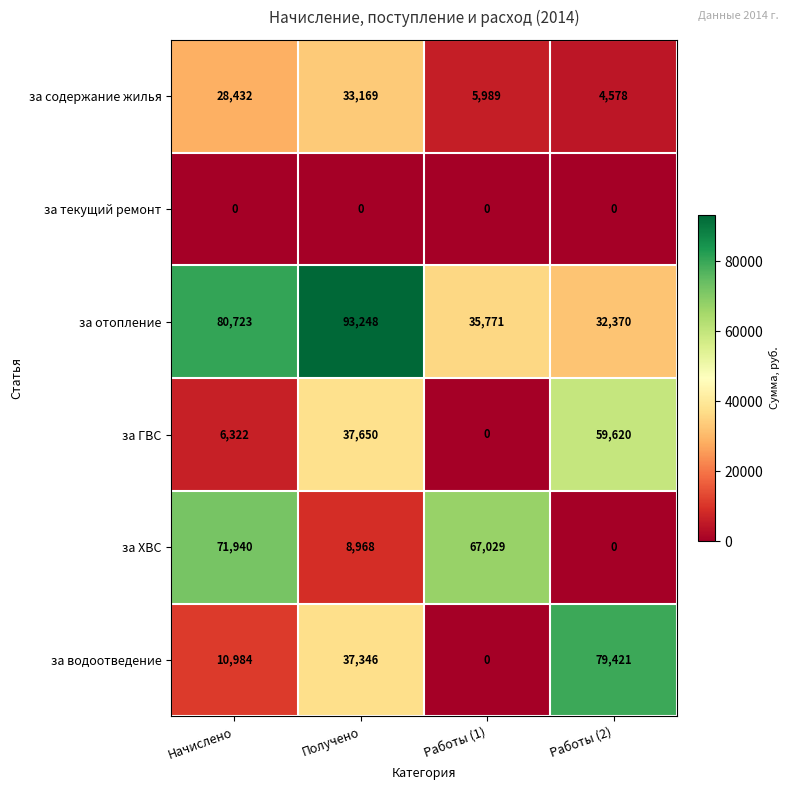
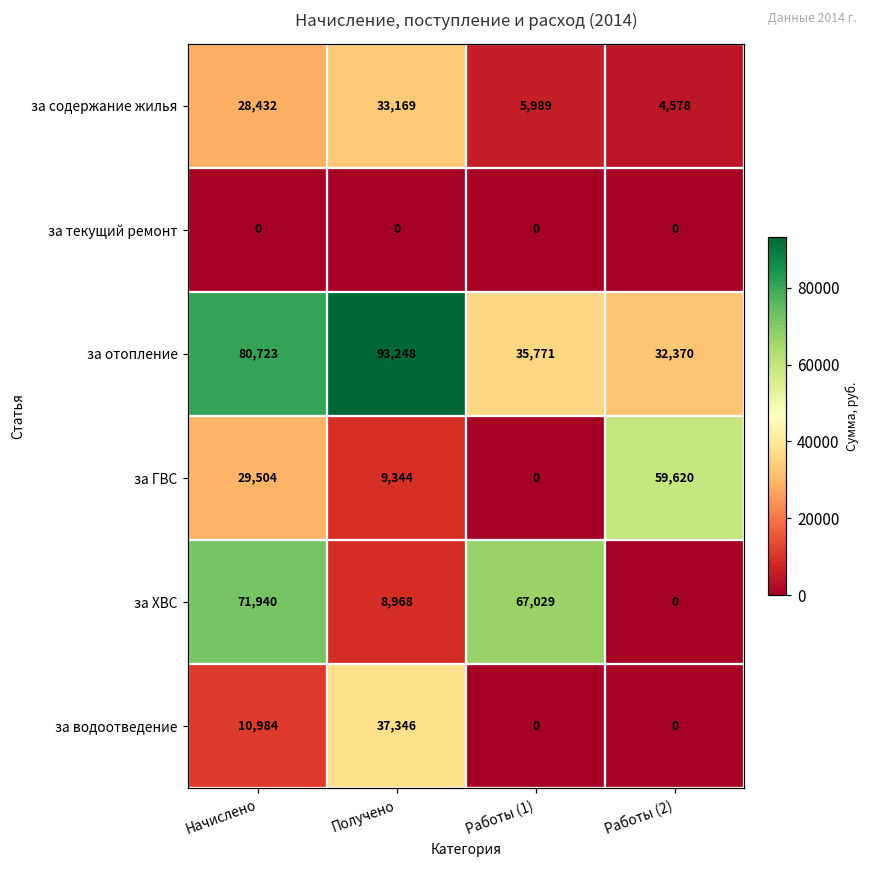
за ГВС, Начислено: 6,322 -> 29,504
за ГВС, Получено: 37,650 -> 9,344
за водоотведение, Работы (2): 79,421 -> 0
